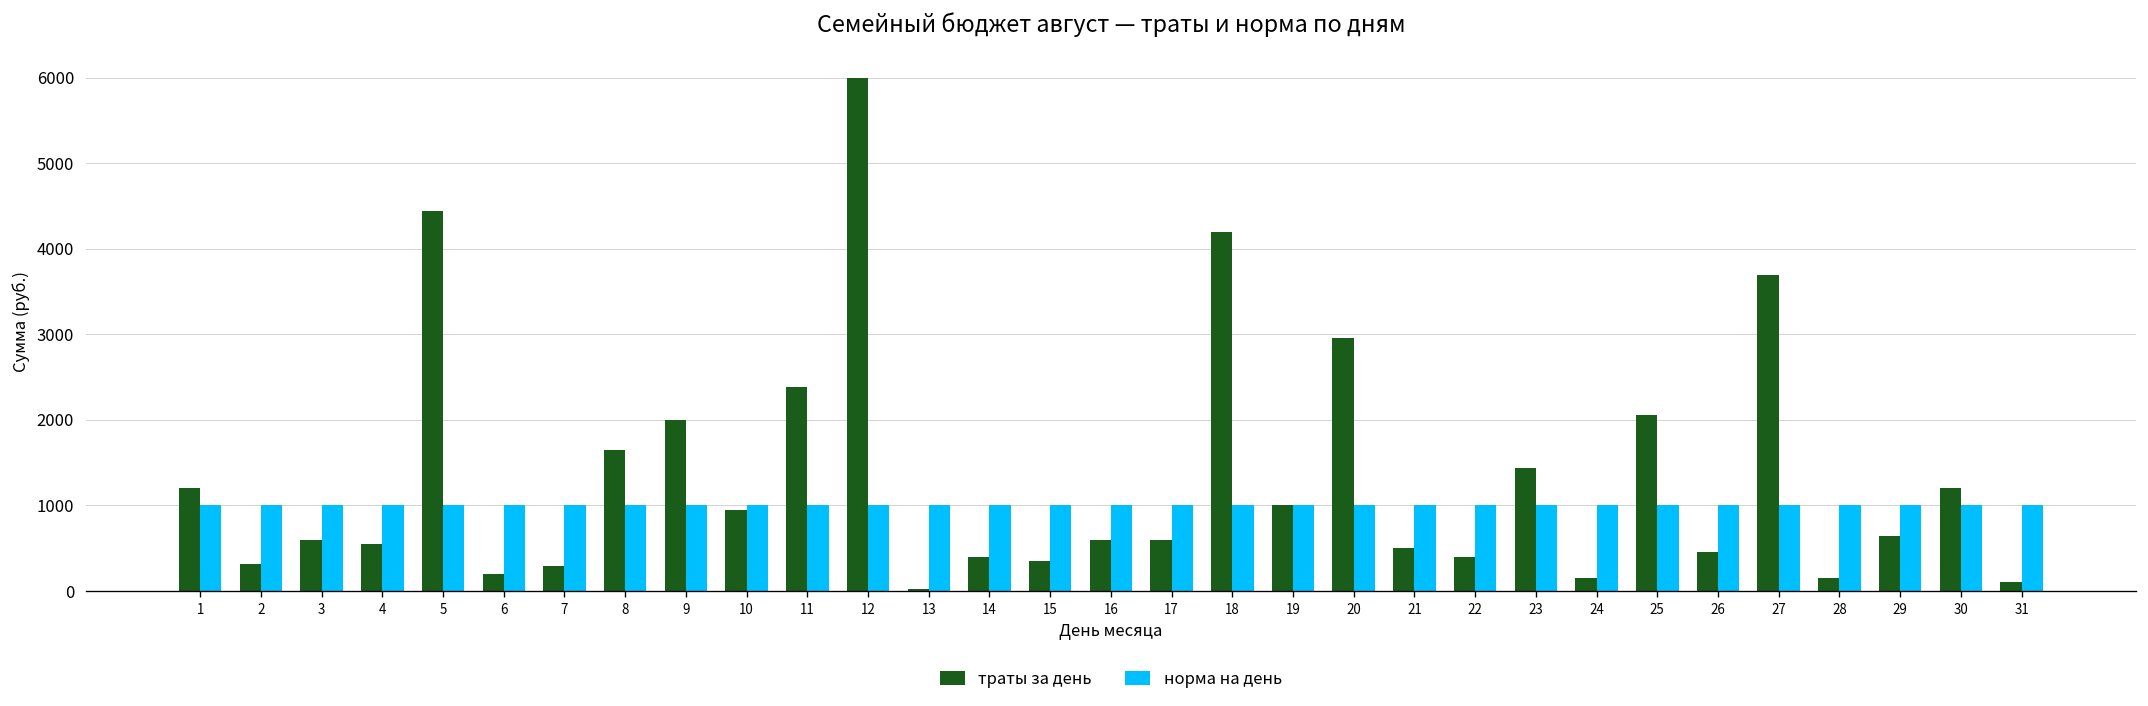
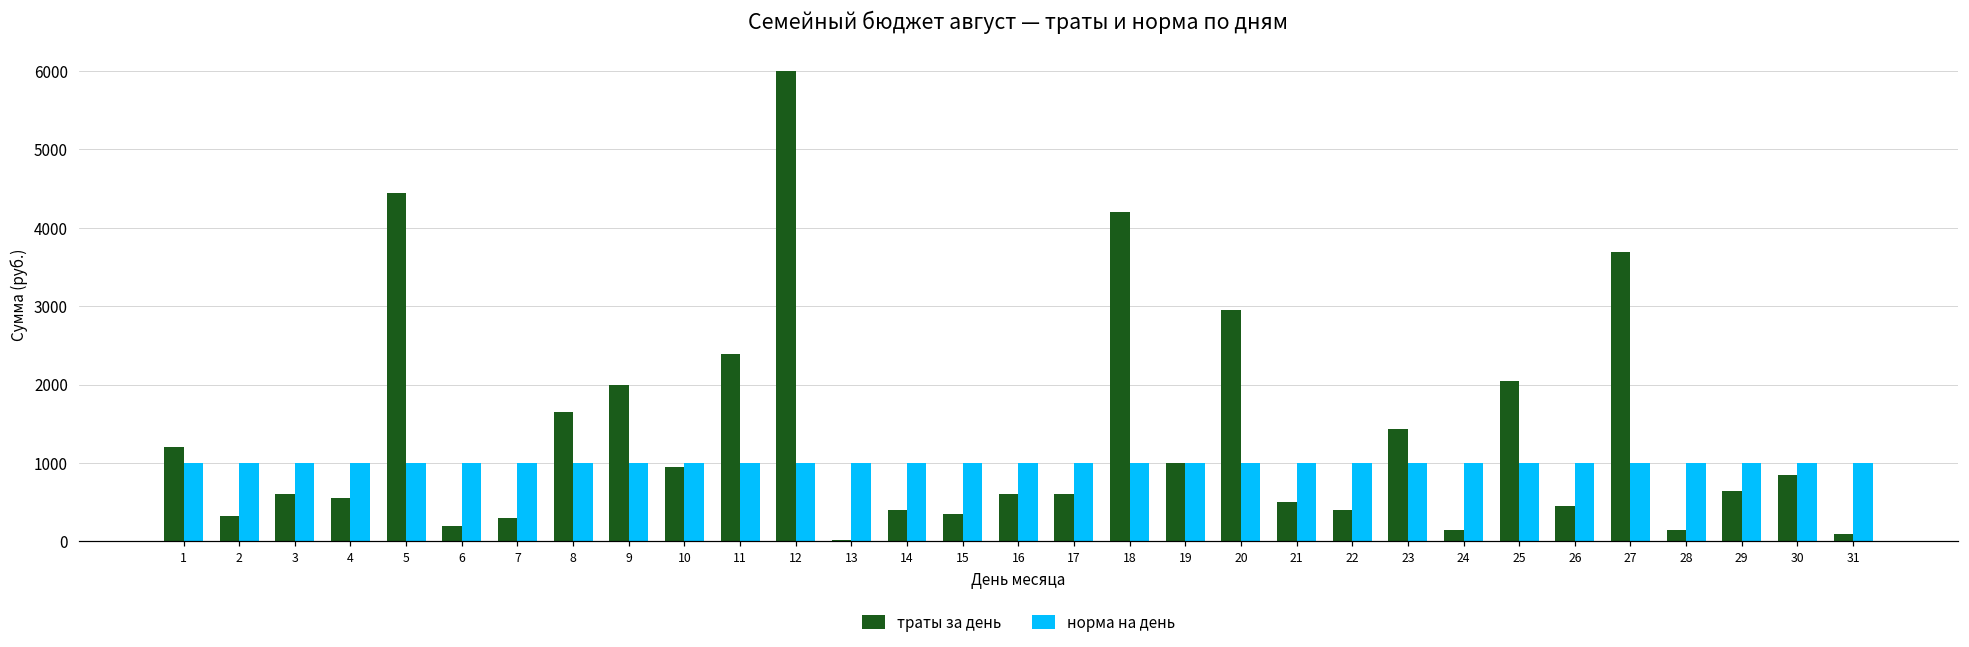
траты за день, 30: 1200 -> 800
